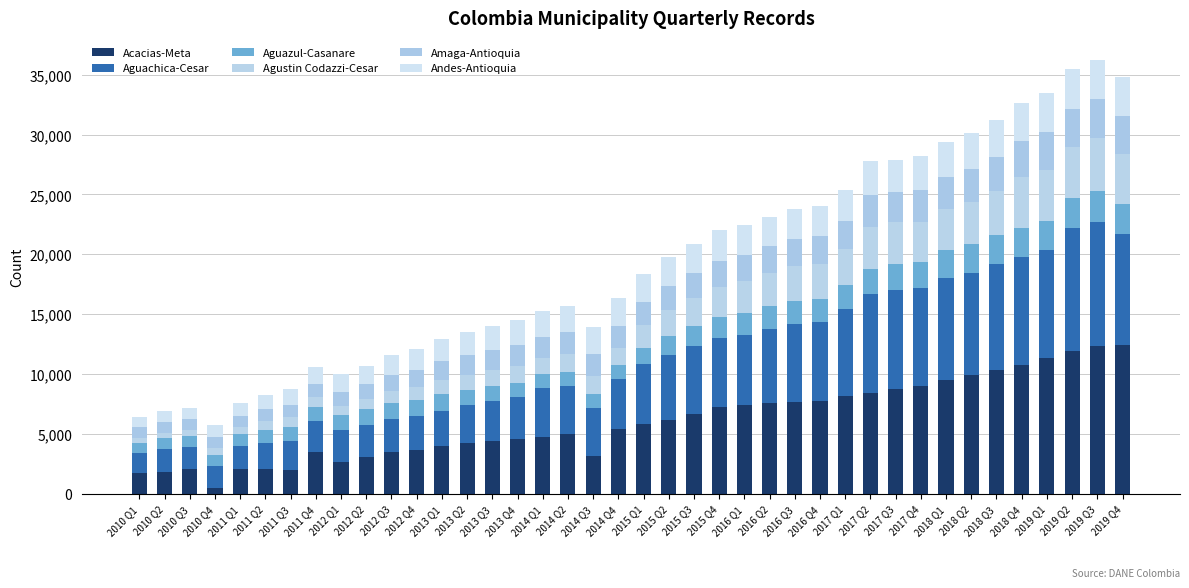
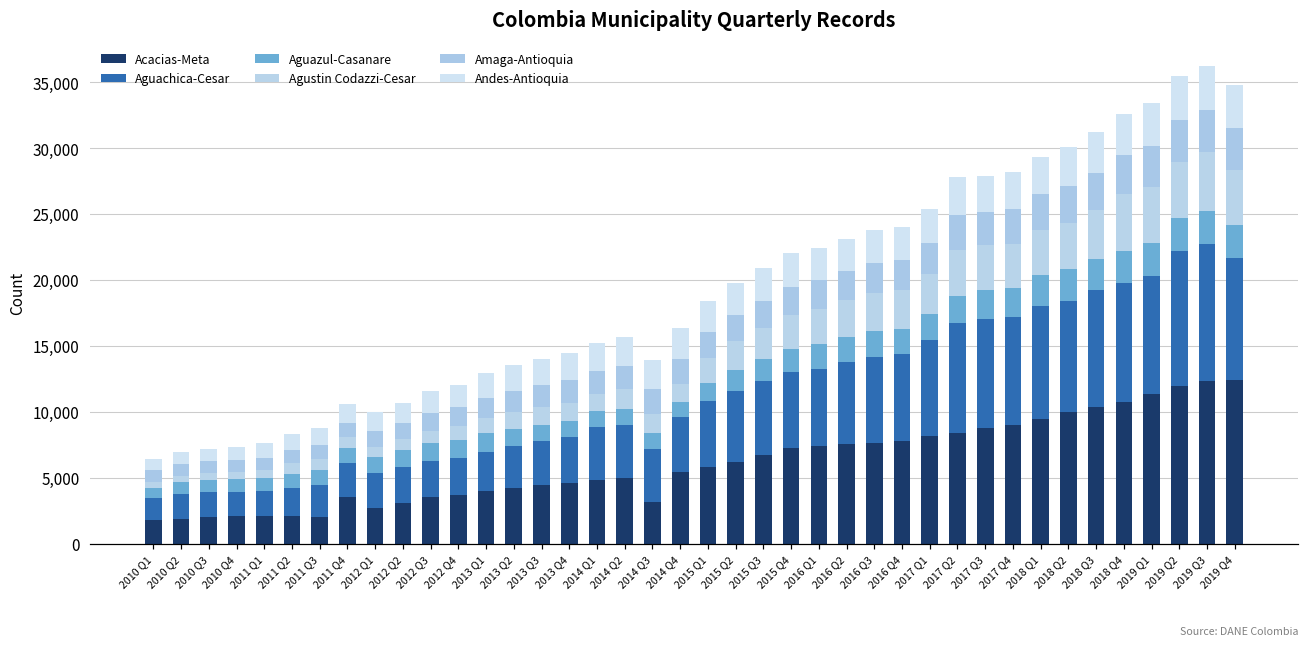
Acacias-Meta, 2010 Q4: 500 -> 2,100
